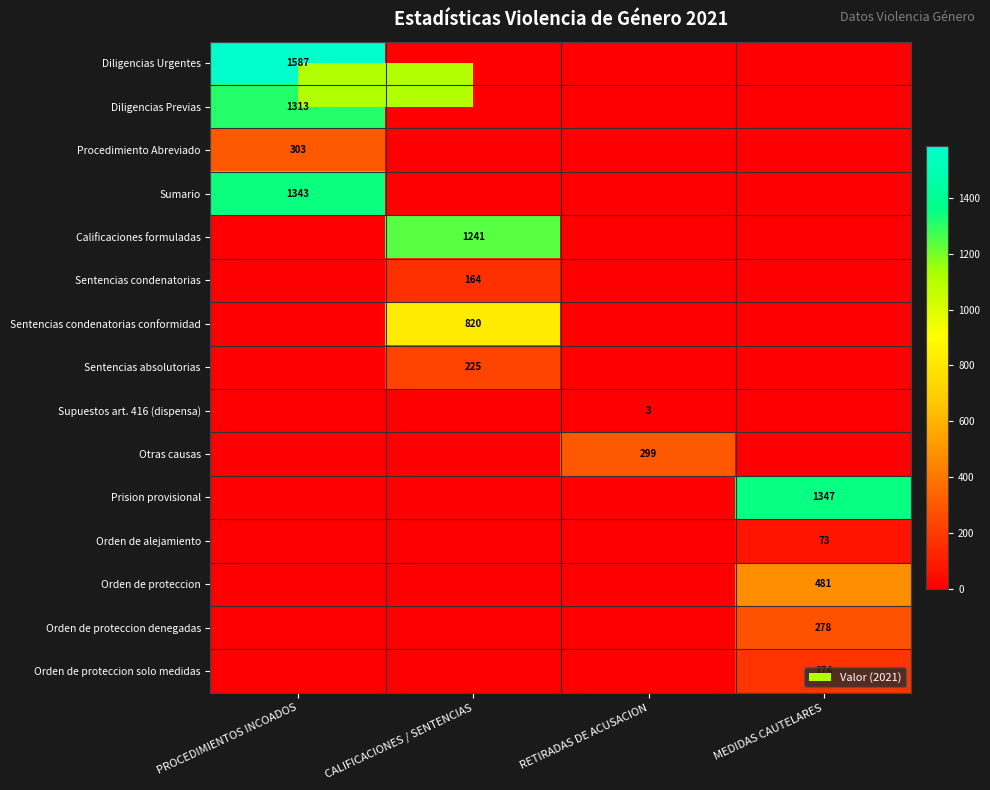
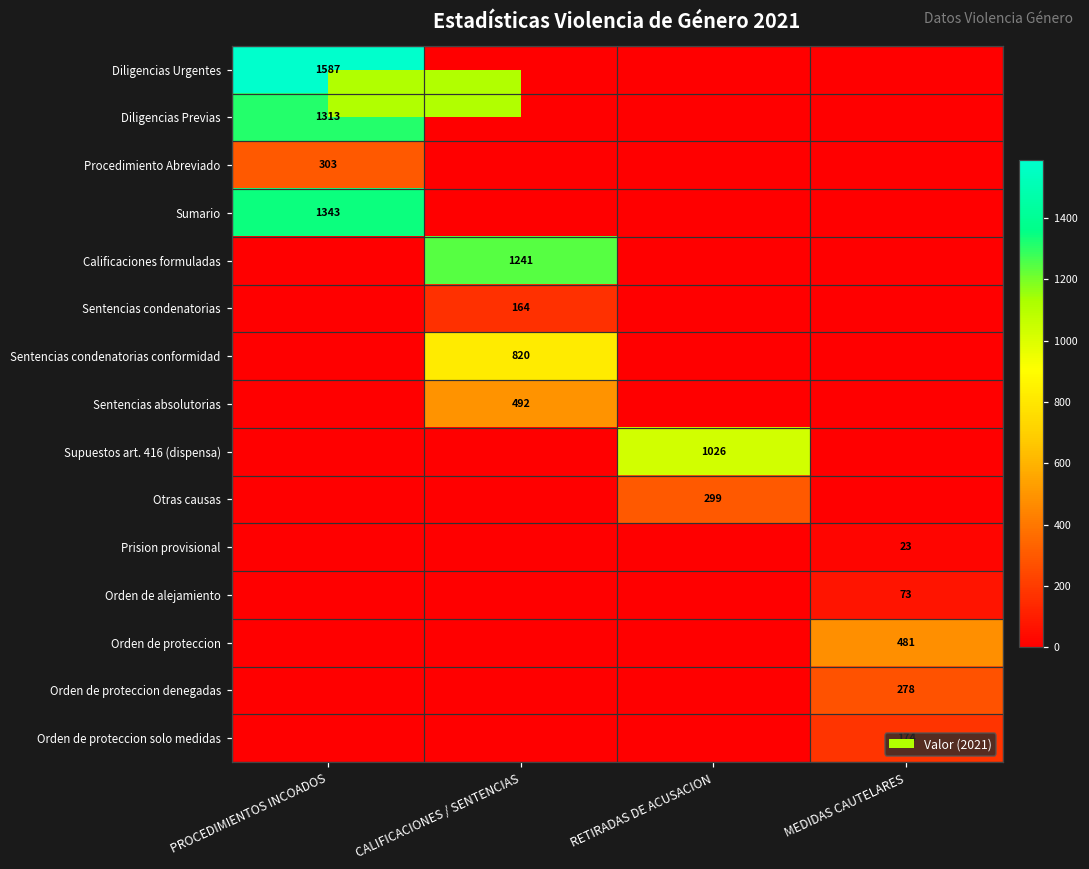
Sentencias absolutorias, CALIFICACIONES / SENTENCIAS: 225 -> 492
Supuestos art. 416 (dispensa), RETIRADAS DE ACUSACION: 3 -> 1026
Prision provisional, MEDIDAS CAUTELARES: 1347 -> 23
